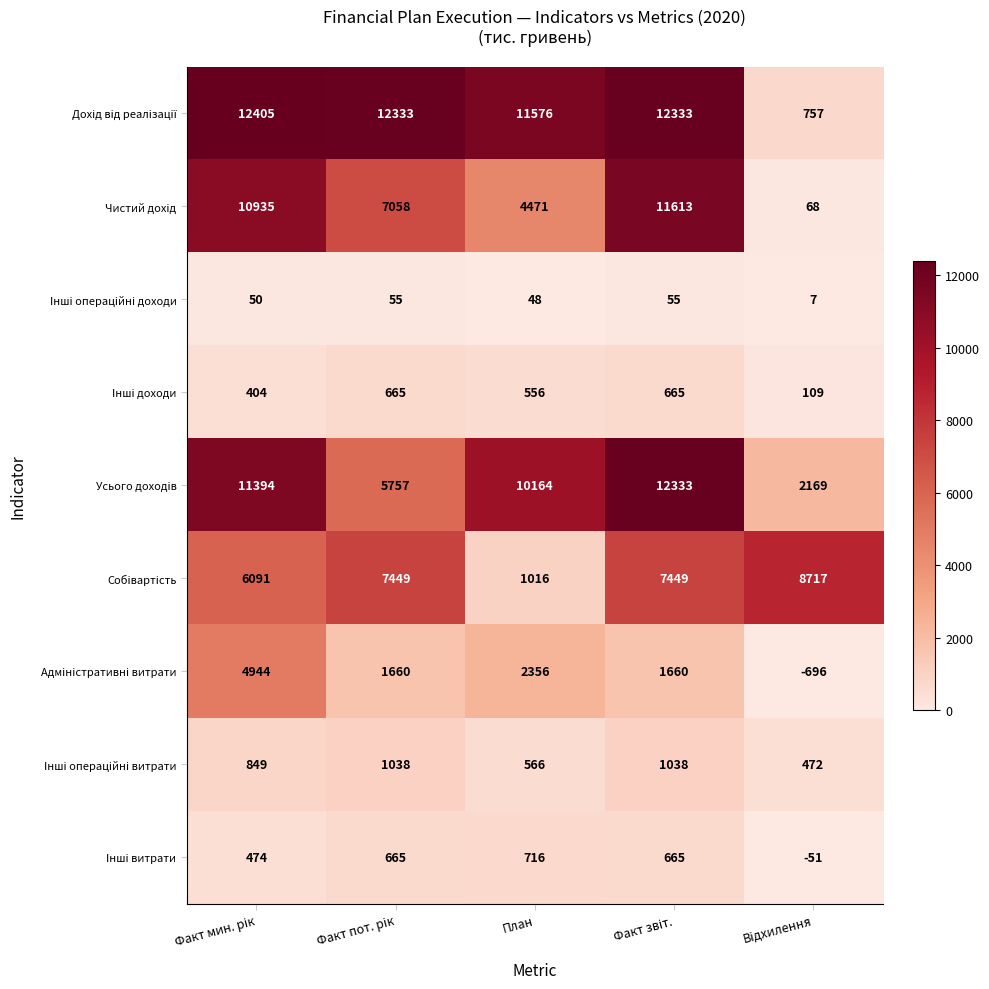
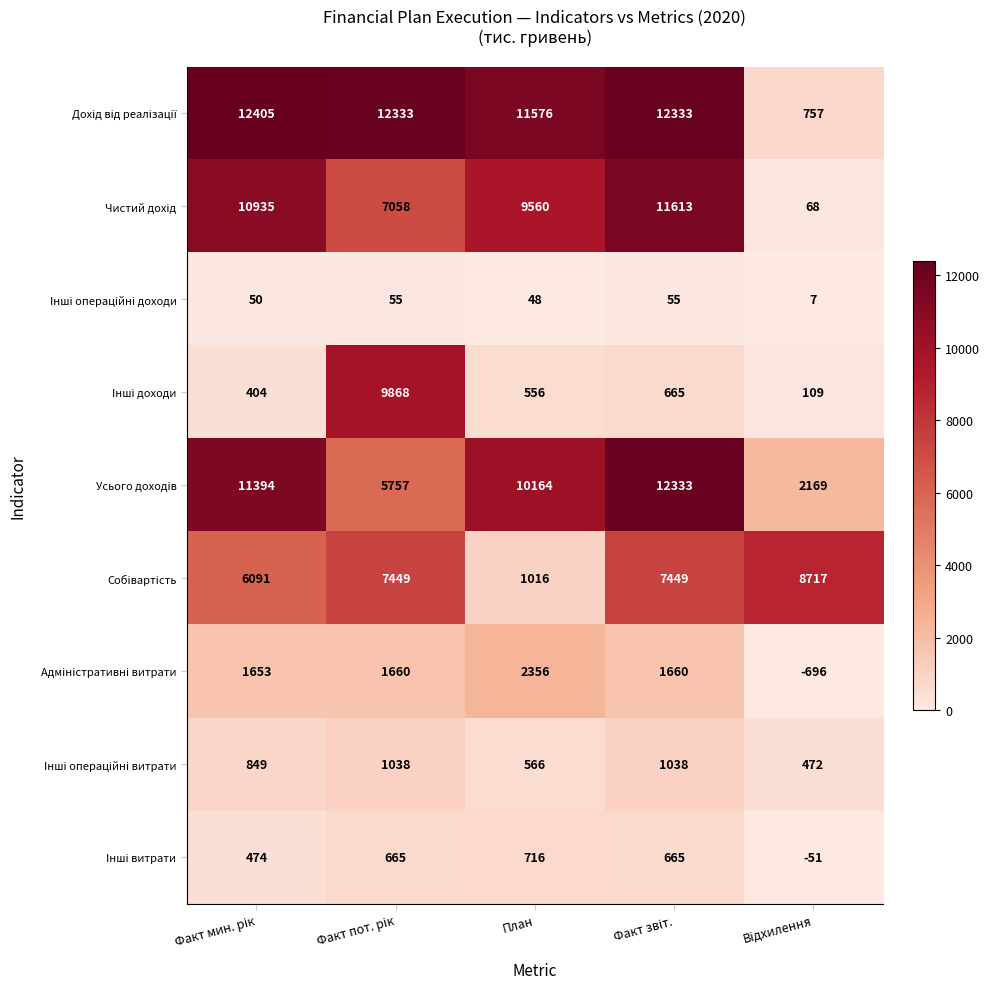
Чистий дохід, План: 4471 -> 9560
Інші доходи, Факт пот. рік: 665 -> 9868
Адміністративні витрати, Факт мин. рік: 4944 -> 1653
